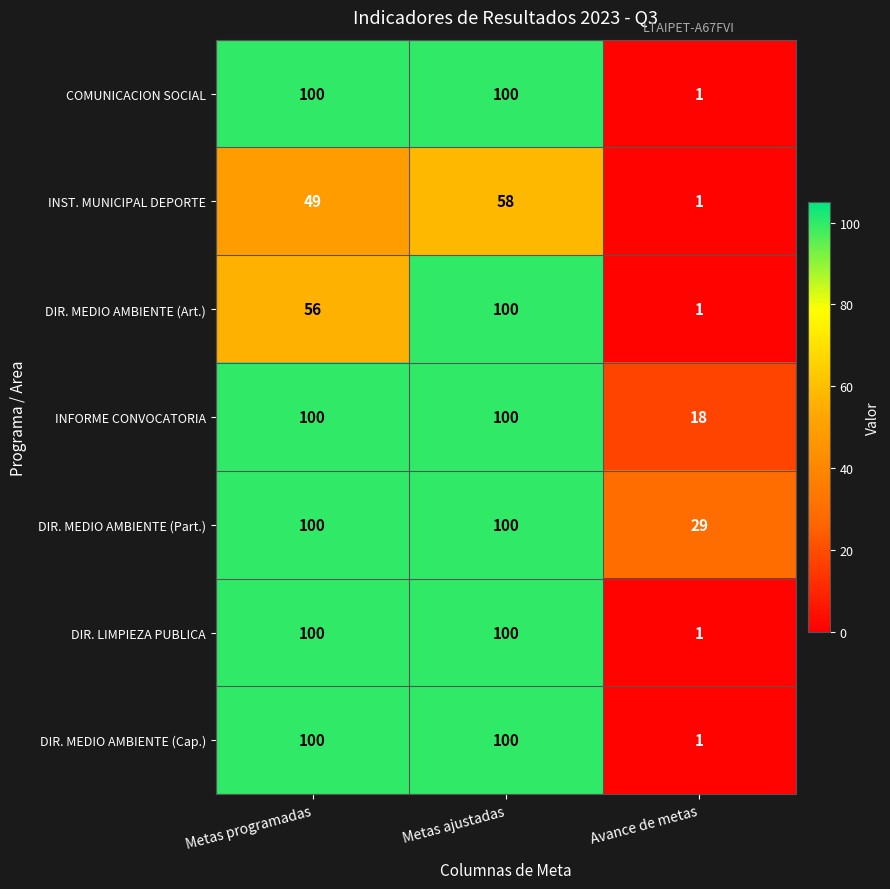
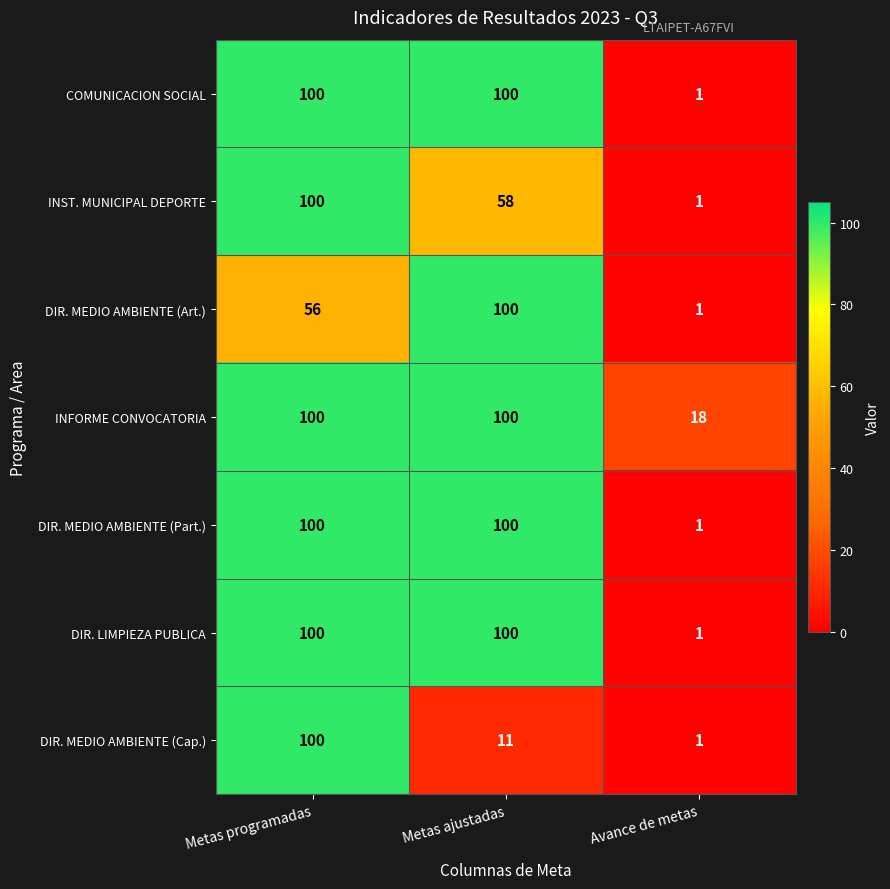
INST. MUNICIPAL DEPORTE, Metas programadas: 49 -> 100
DIR. MEDIO AMBIENTE (Part.), Avance de metas: 29 -> 1
DIR. MEDIO AMBIENTE (Cap.), Metas ajustadas: 100 -> 11
